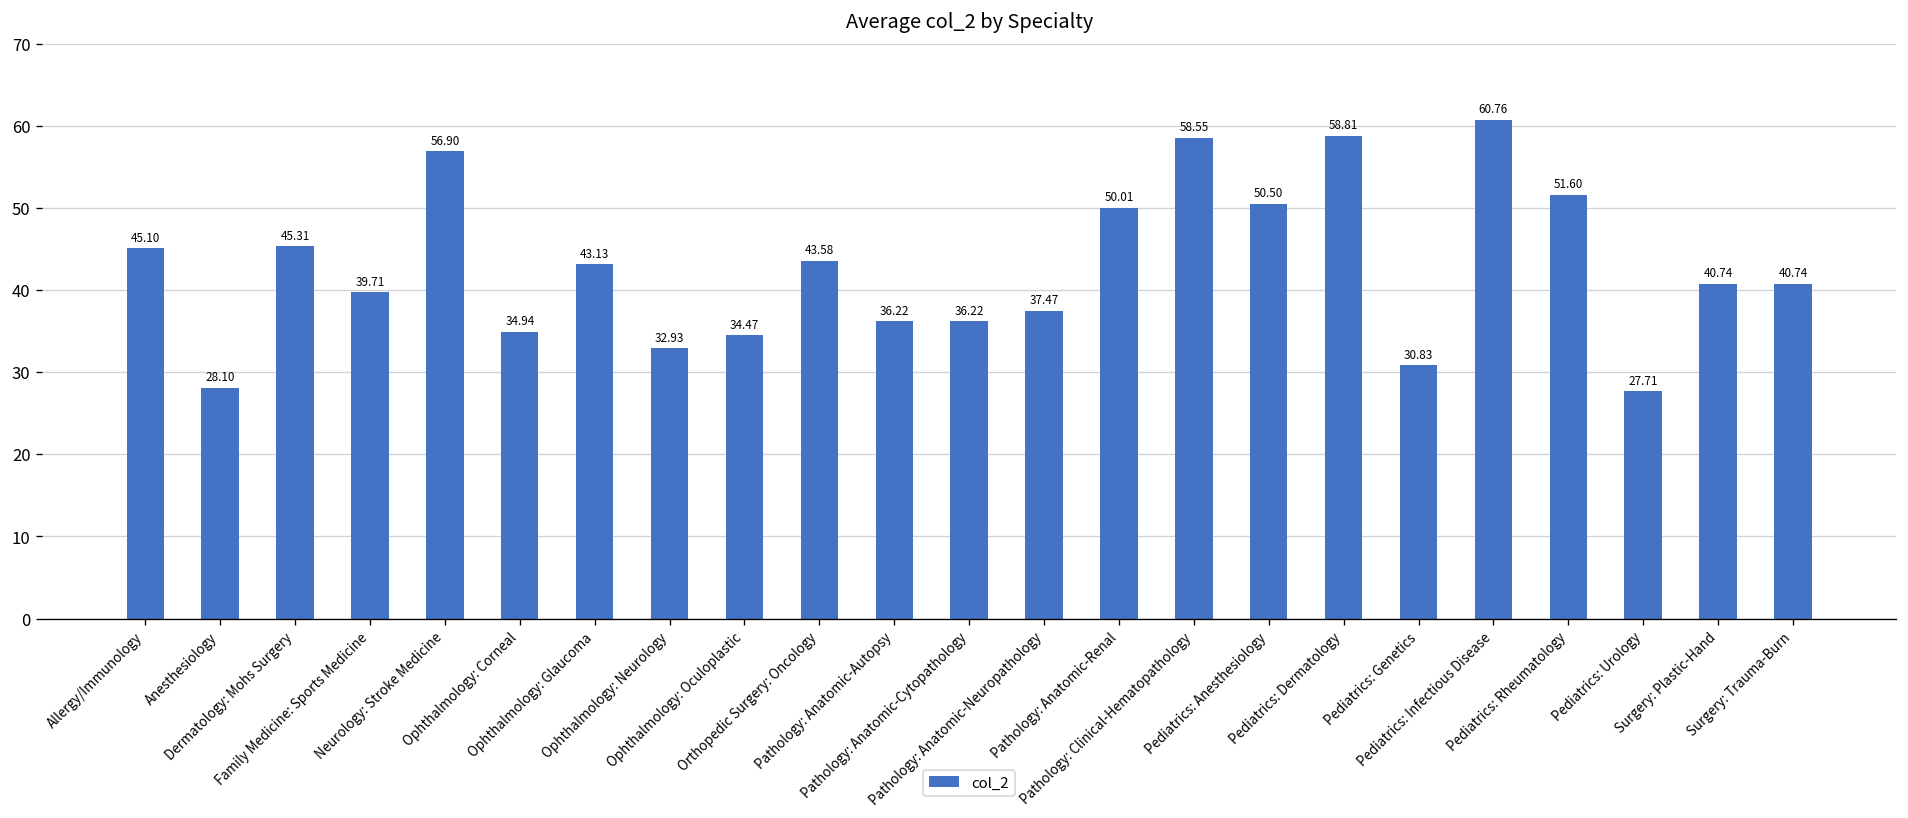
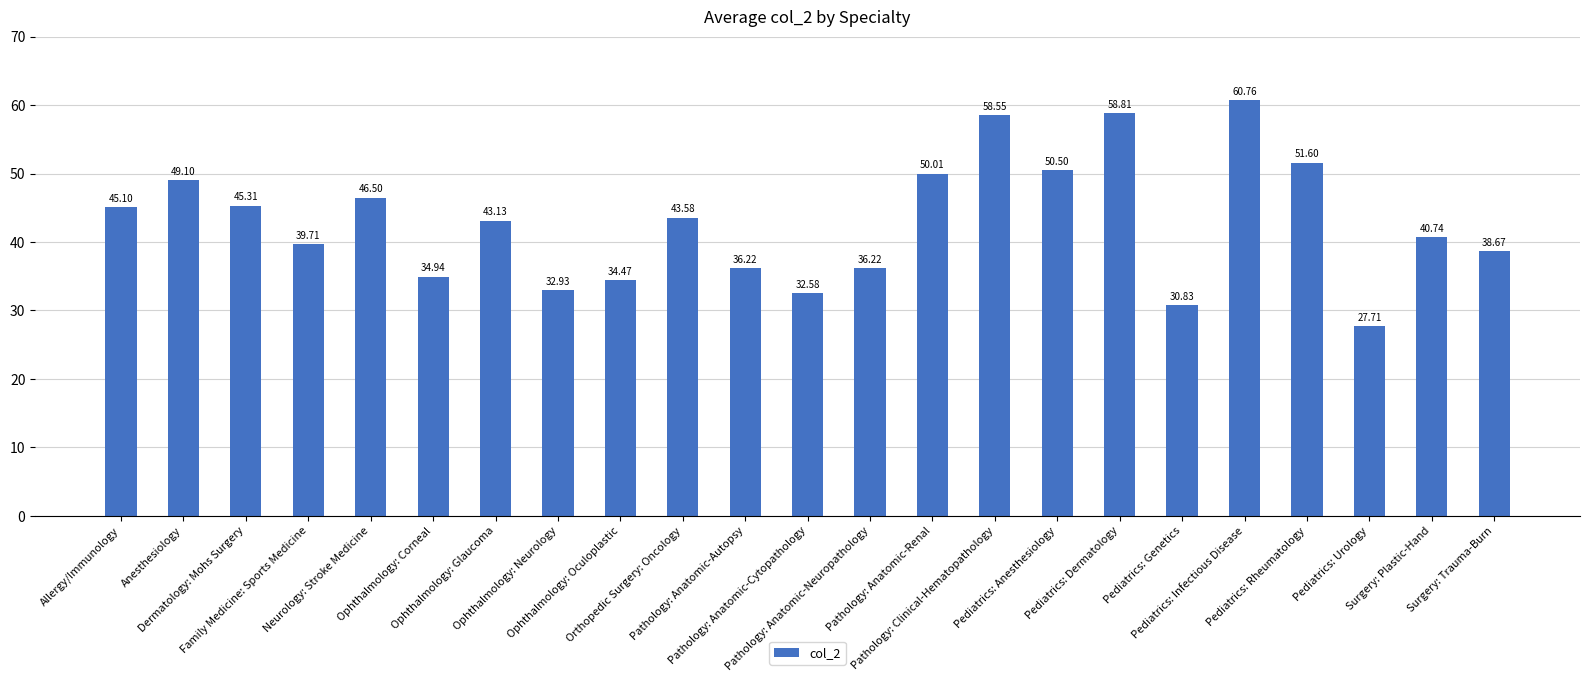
Anesthesiology: 28.10 -> 49.10
Neurology: Stroke Medicine: 56.90 -> 46.50
Pathology: Anatomic-Cytopathology: 36.22 -> 32.58
Pathology: Anatomic-Neuropathology: 37.47 -> 36.22
Surgery: Trauma-Burn: 40.74 -> 38.67
